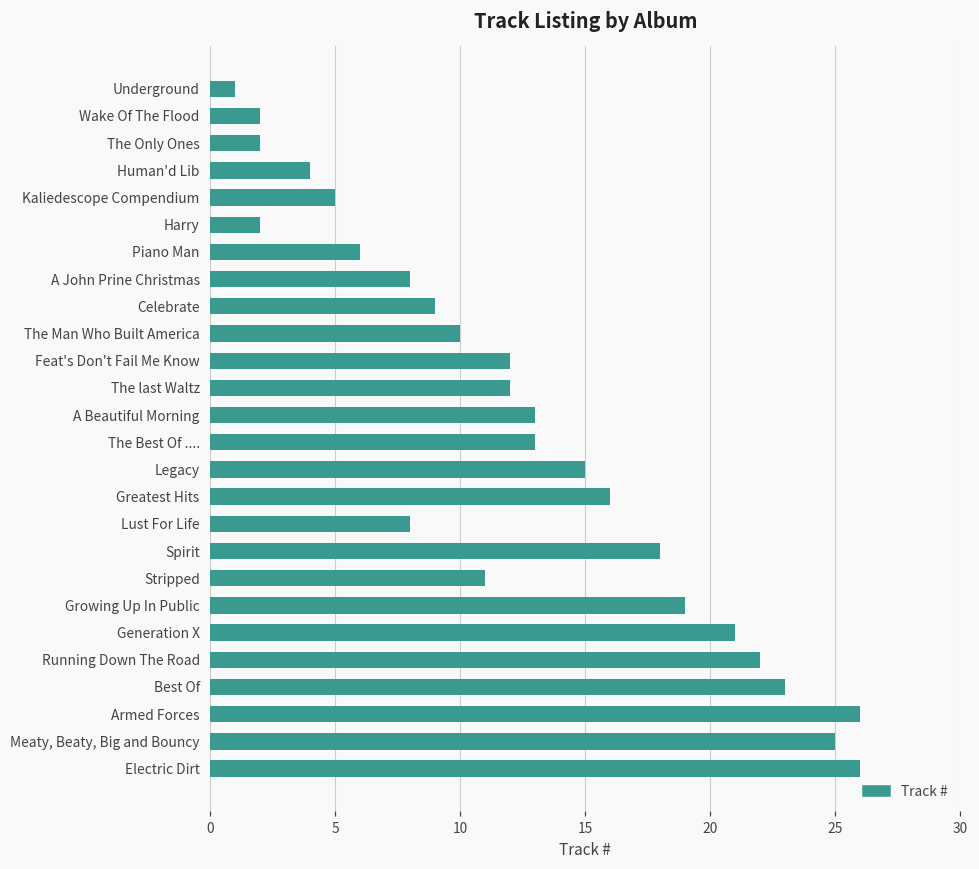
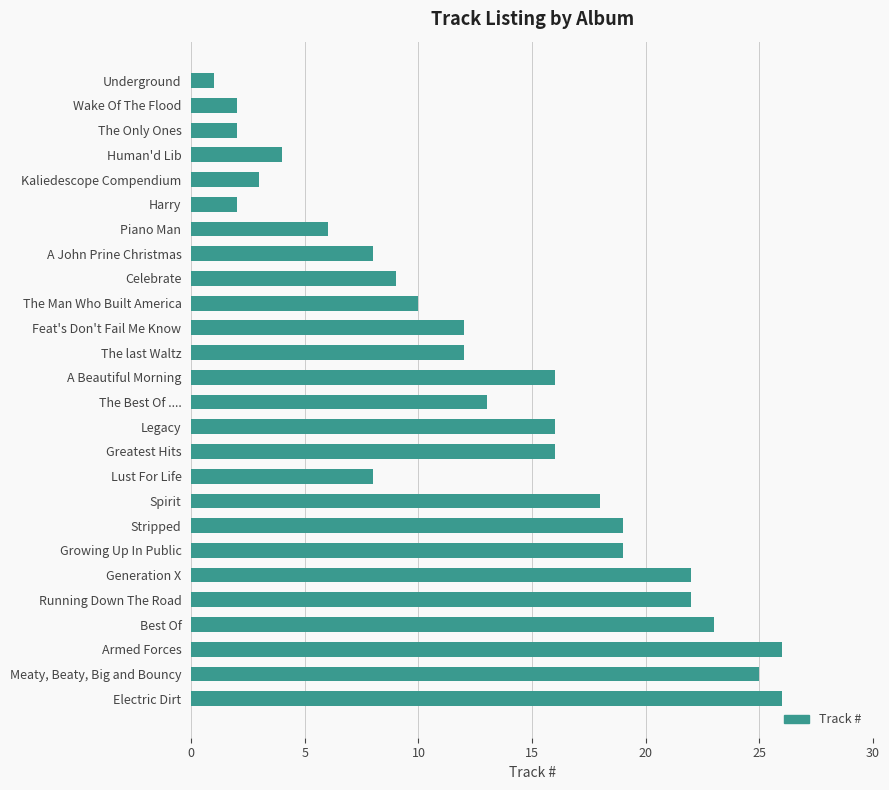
Kaliedescope Compendium: 5 -> 3
A Beautiful Morning: 13 -> 16
Legacy: 15 -> 16
Stripped: 11 -> 19
Generation X: 21 -> 22
